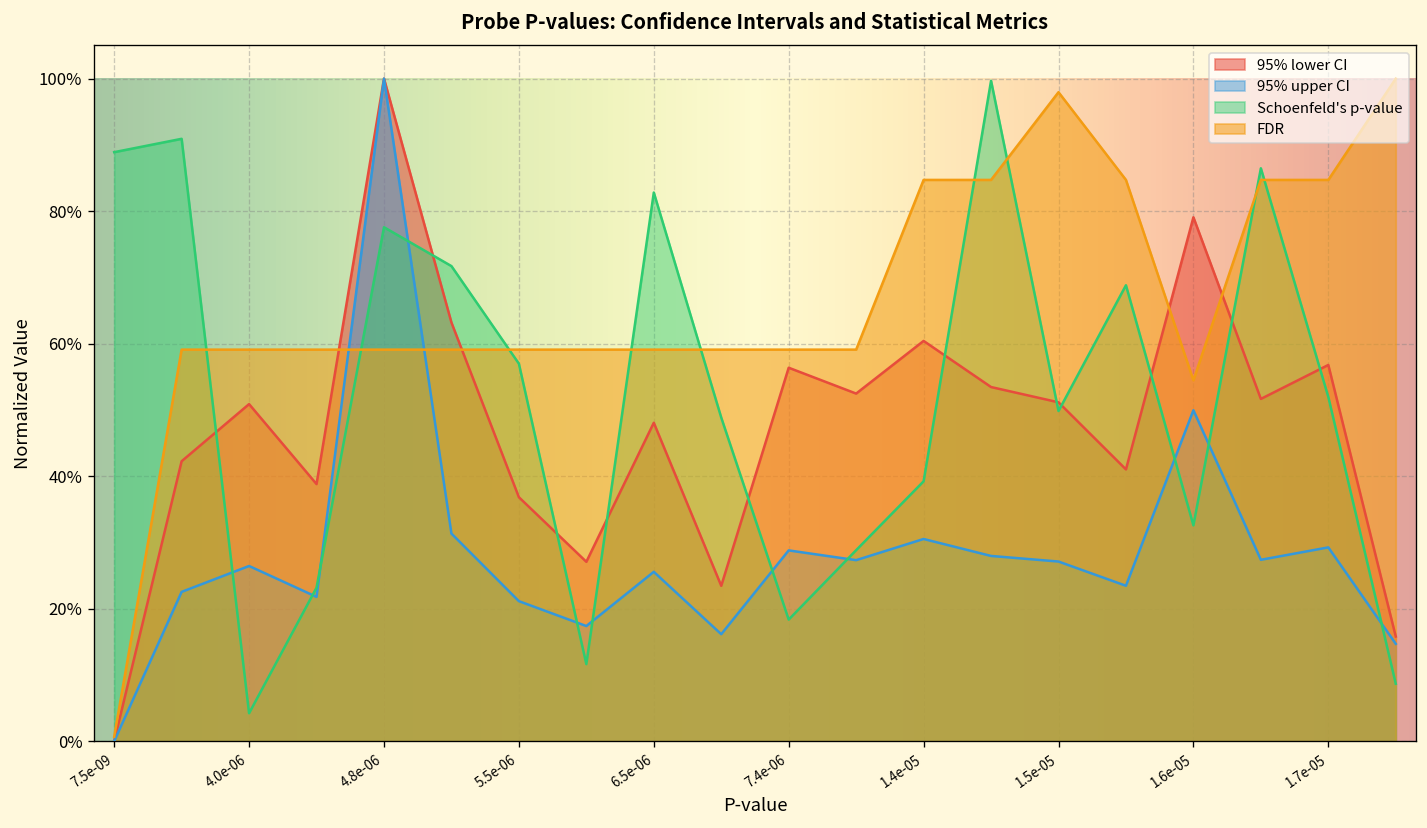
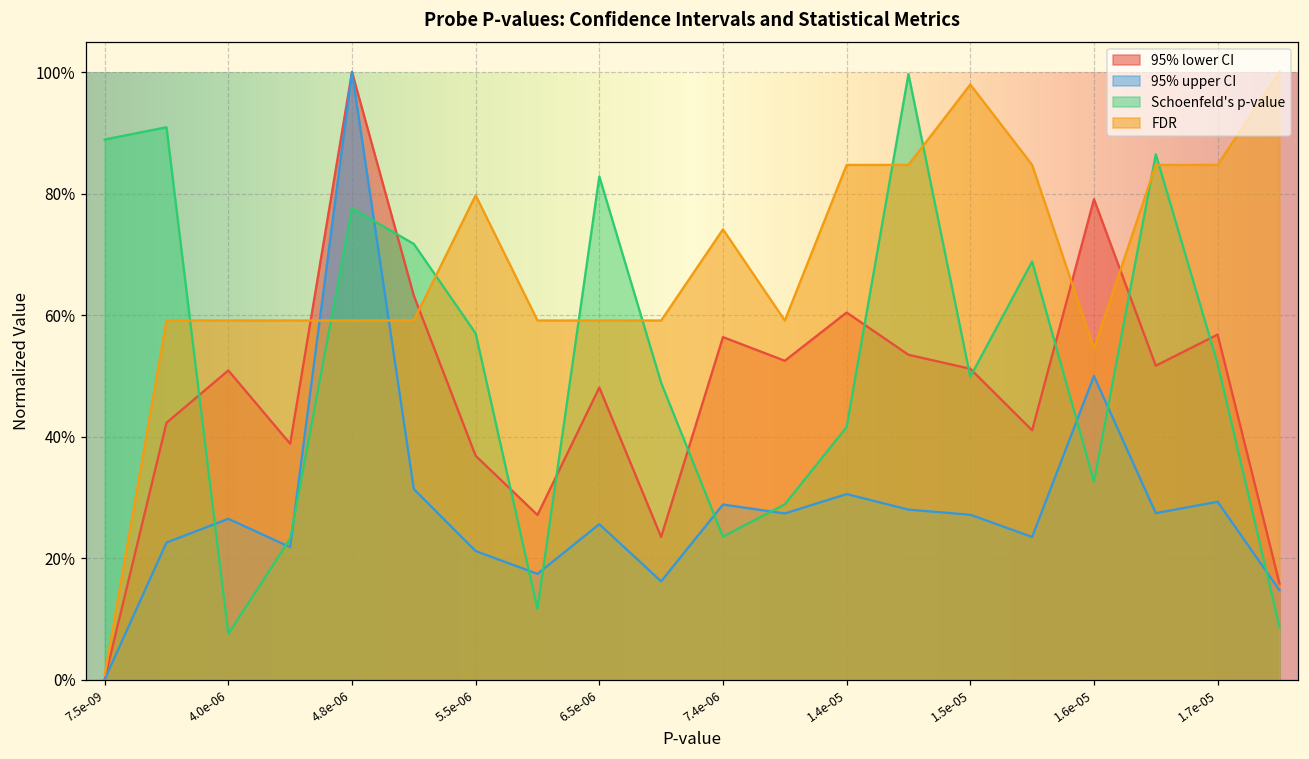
Schoenfeld's p-value, 4.0e-06: 4% -> 8%
FDR, 5.5e-06: 59% -> 80%
Schoenfeld's p-value, 7.4e-06: 18% -> 24%
FDR, 7.4e-06: 59% -> 74%
Schoenfeld's p-value, 1.4e-05: 39% -> 42%
